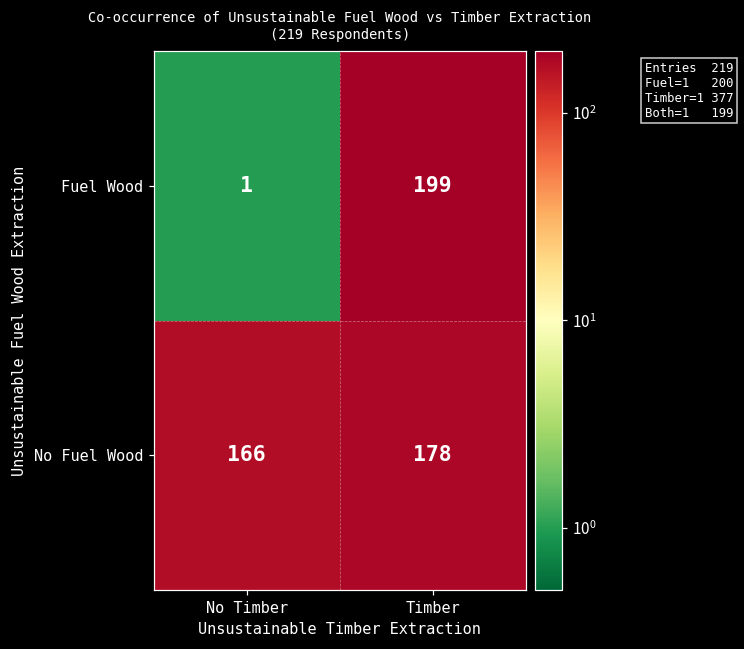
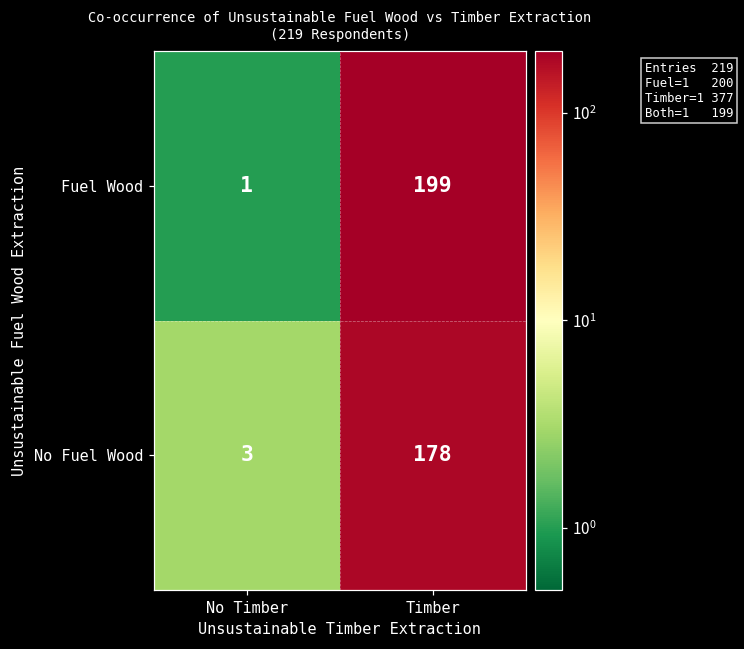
No Fuel Wood, No Timber: 166 -> 3
